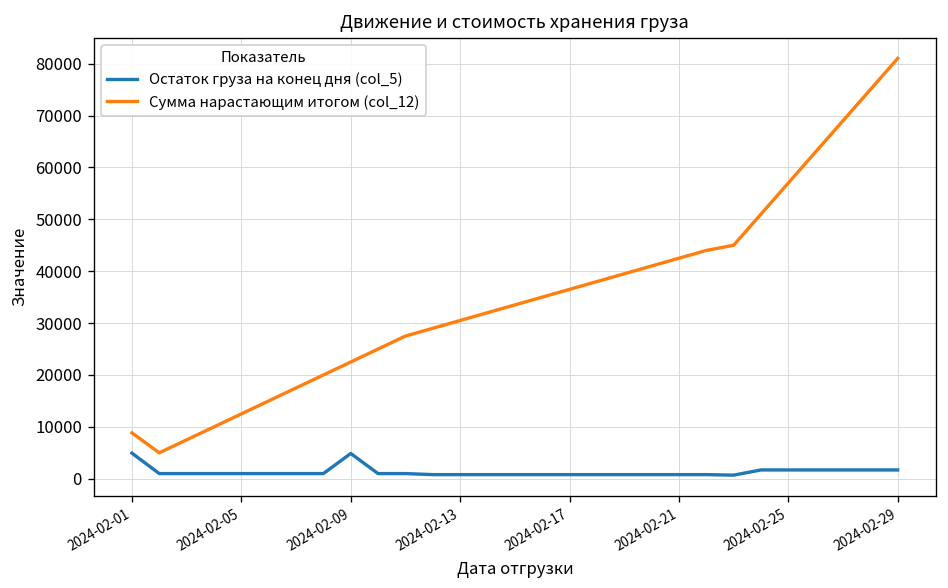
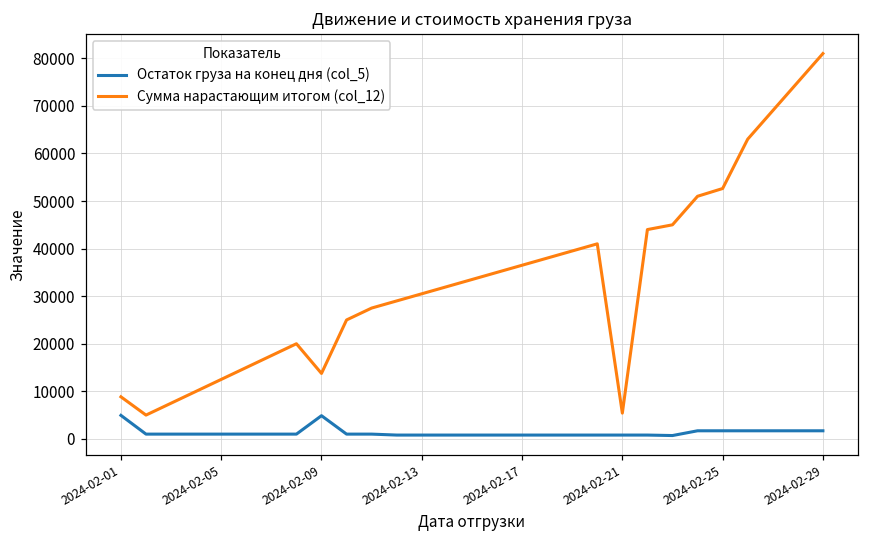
Сумма нарастающим итогом (col_12), 2024-02-09: 23000 -> 14000
Сумма нарастающим итогом (col_12), 2024-02-21: 43000 -> 5000
Сумма нарастающим итогом (col_12), 2024-02-25: 57000 -> 53000
